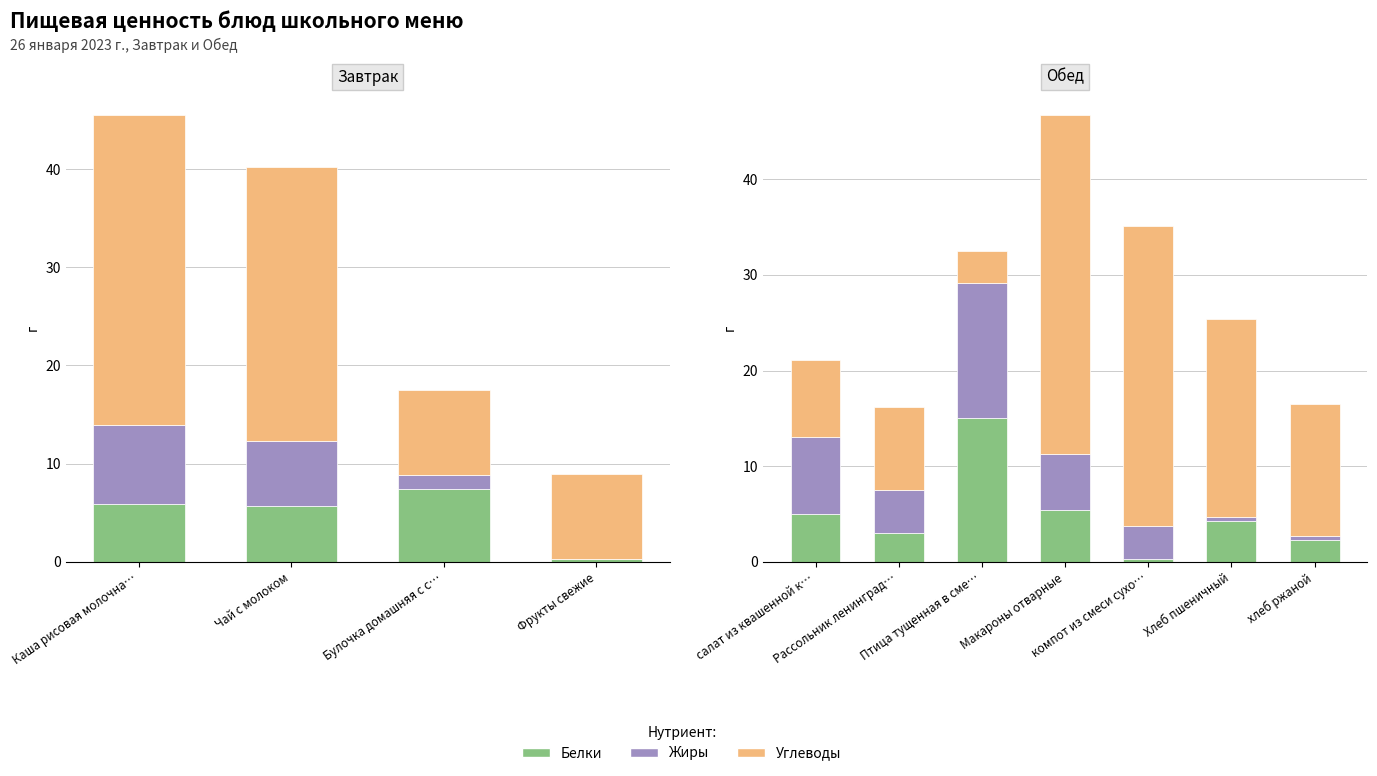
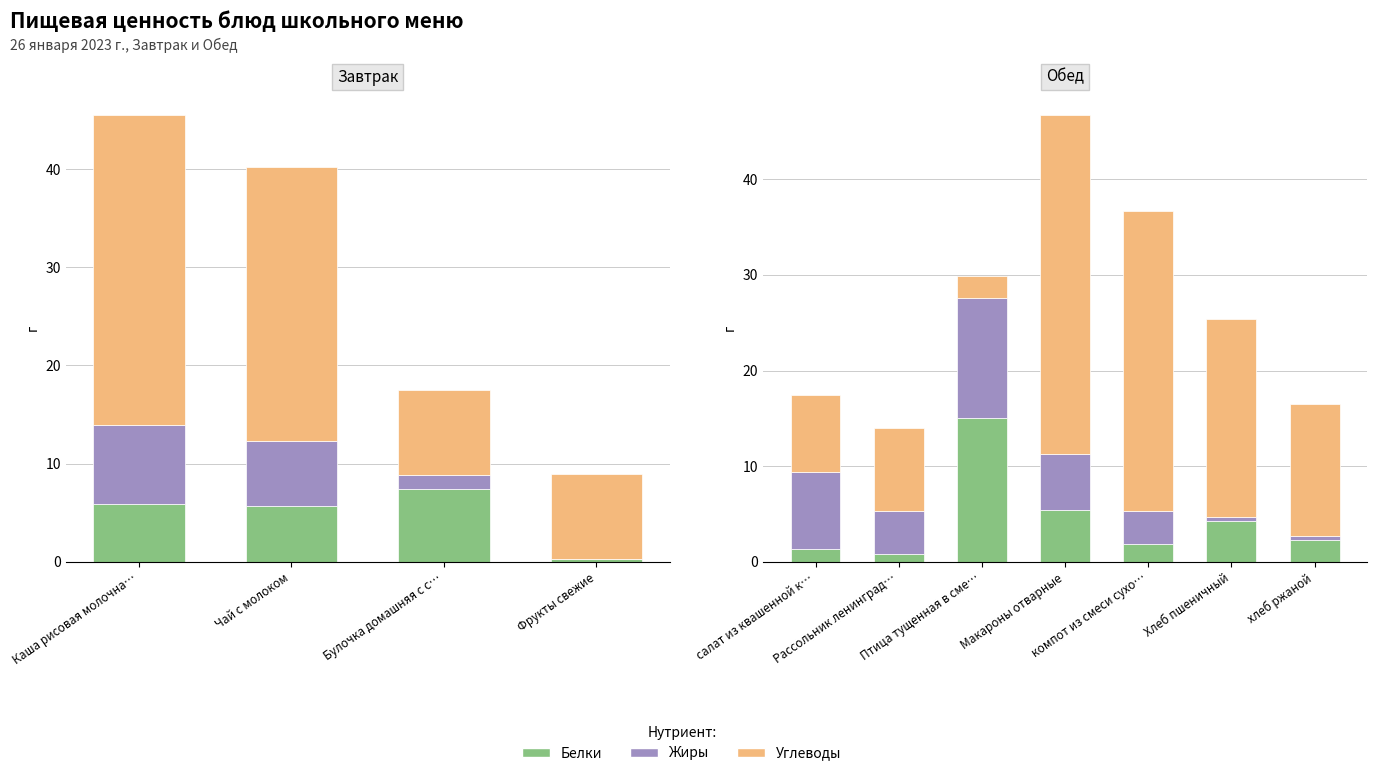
Обед, Белки, салат из квашенной к…: 5 -> 1
Обед, Белки, Рассольник ленинград…: 3 -> 1
Обед, Жиры, Птица тущенная в сме…: 14 -> 13
Обед, Углеводы, Птица тущенная в сме…: 3 -> 2
Обед, Белки, компот из смеси сухо…: 0 -> 2
